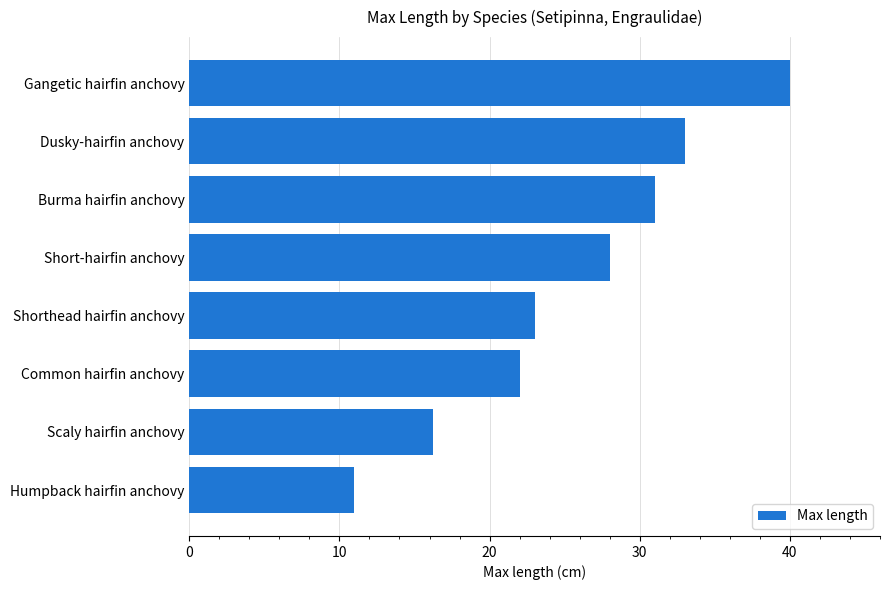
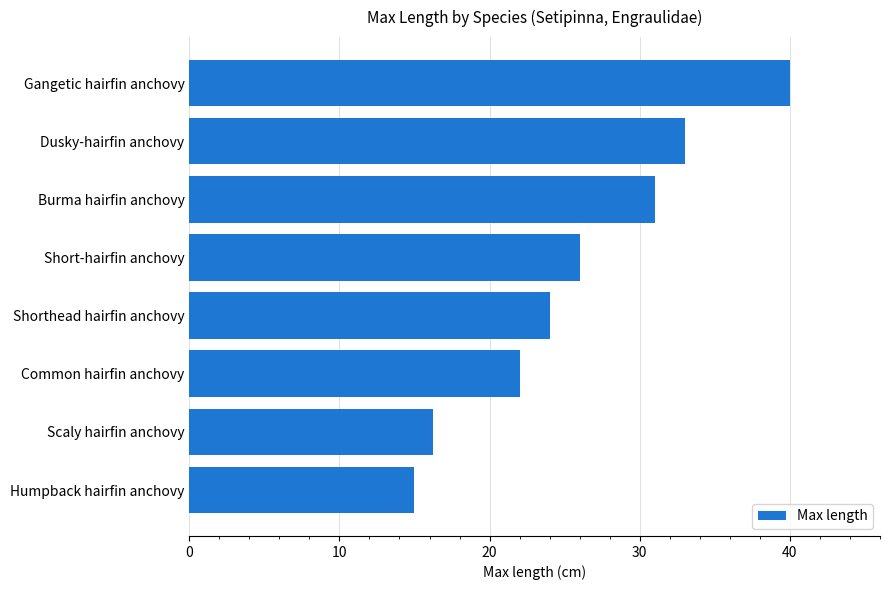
Short-hairfin anchovy: 28 -> 26
Shorthead hairfin anchovy: 23 -> 24
Humpback hairfin anchovy: 11 -> 15
